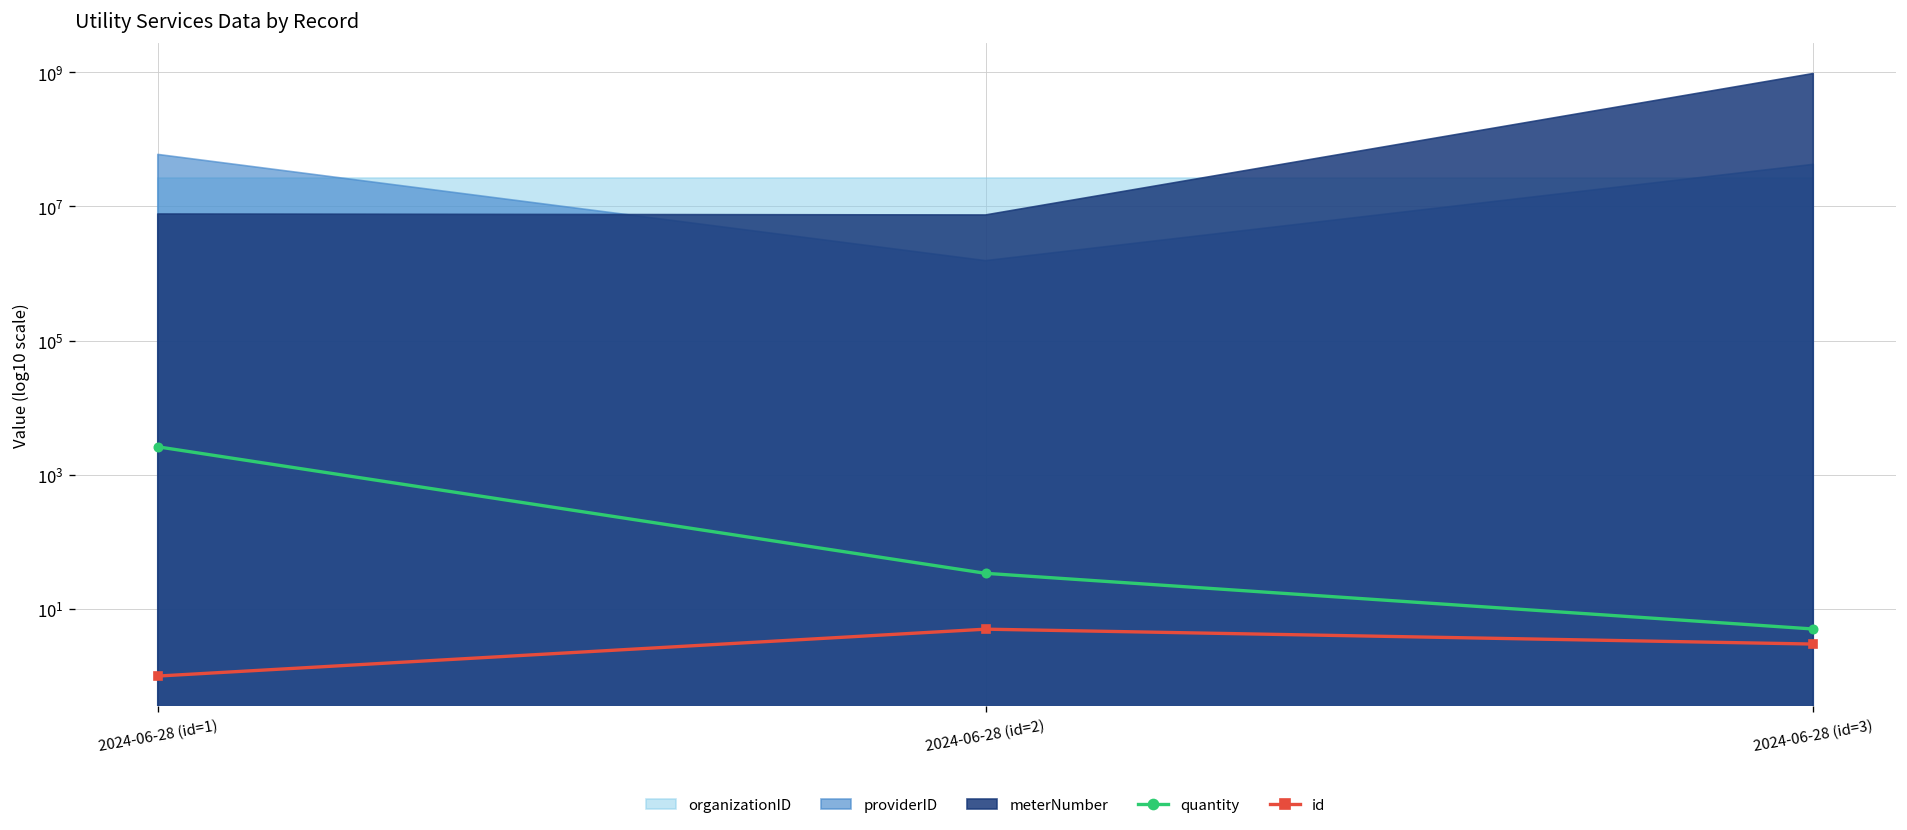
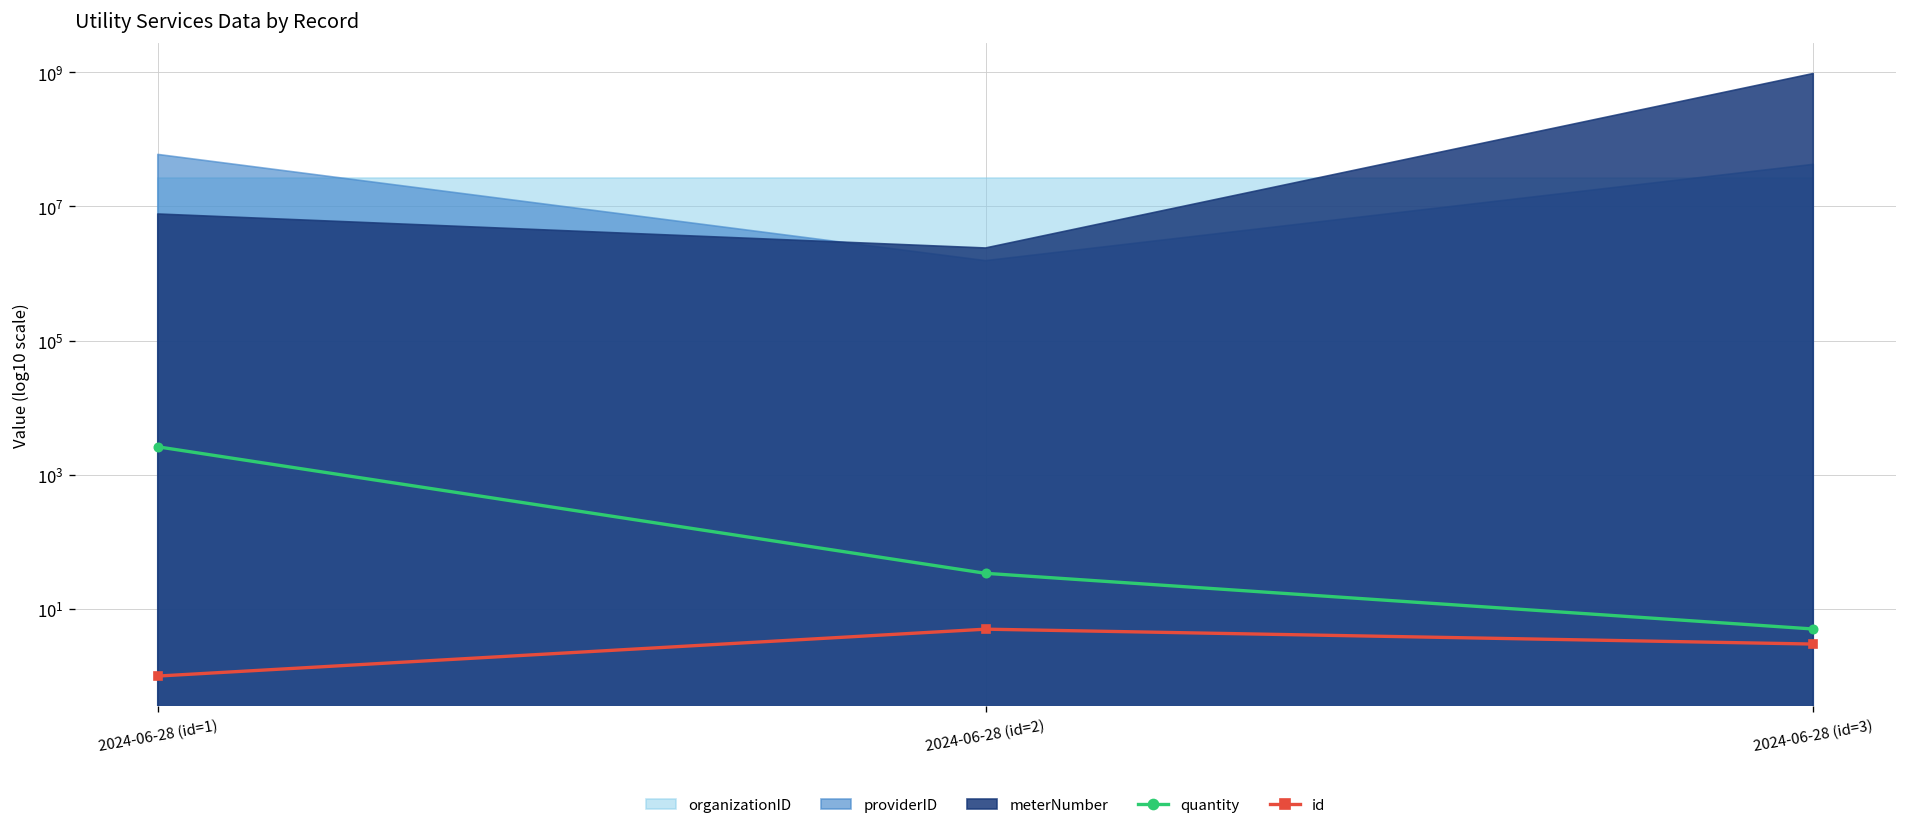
meterNumber, 2024-06-28 (id=2): 7000000 -> 2400000
